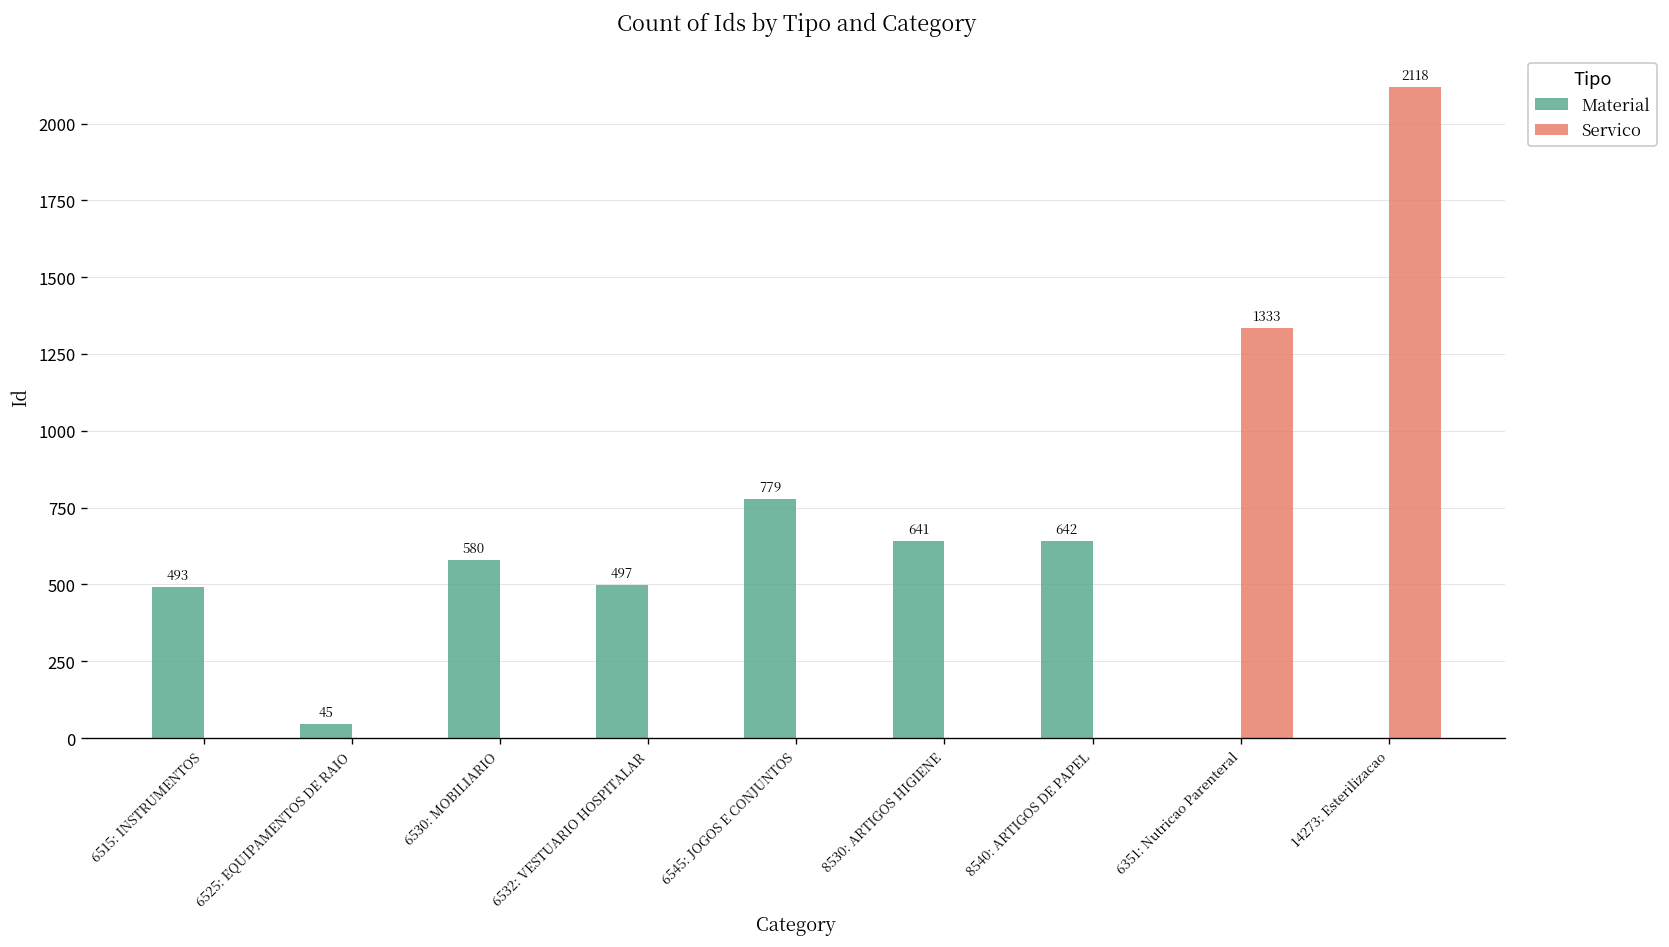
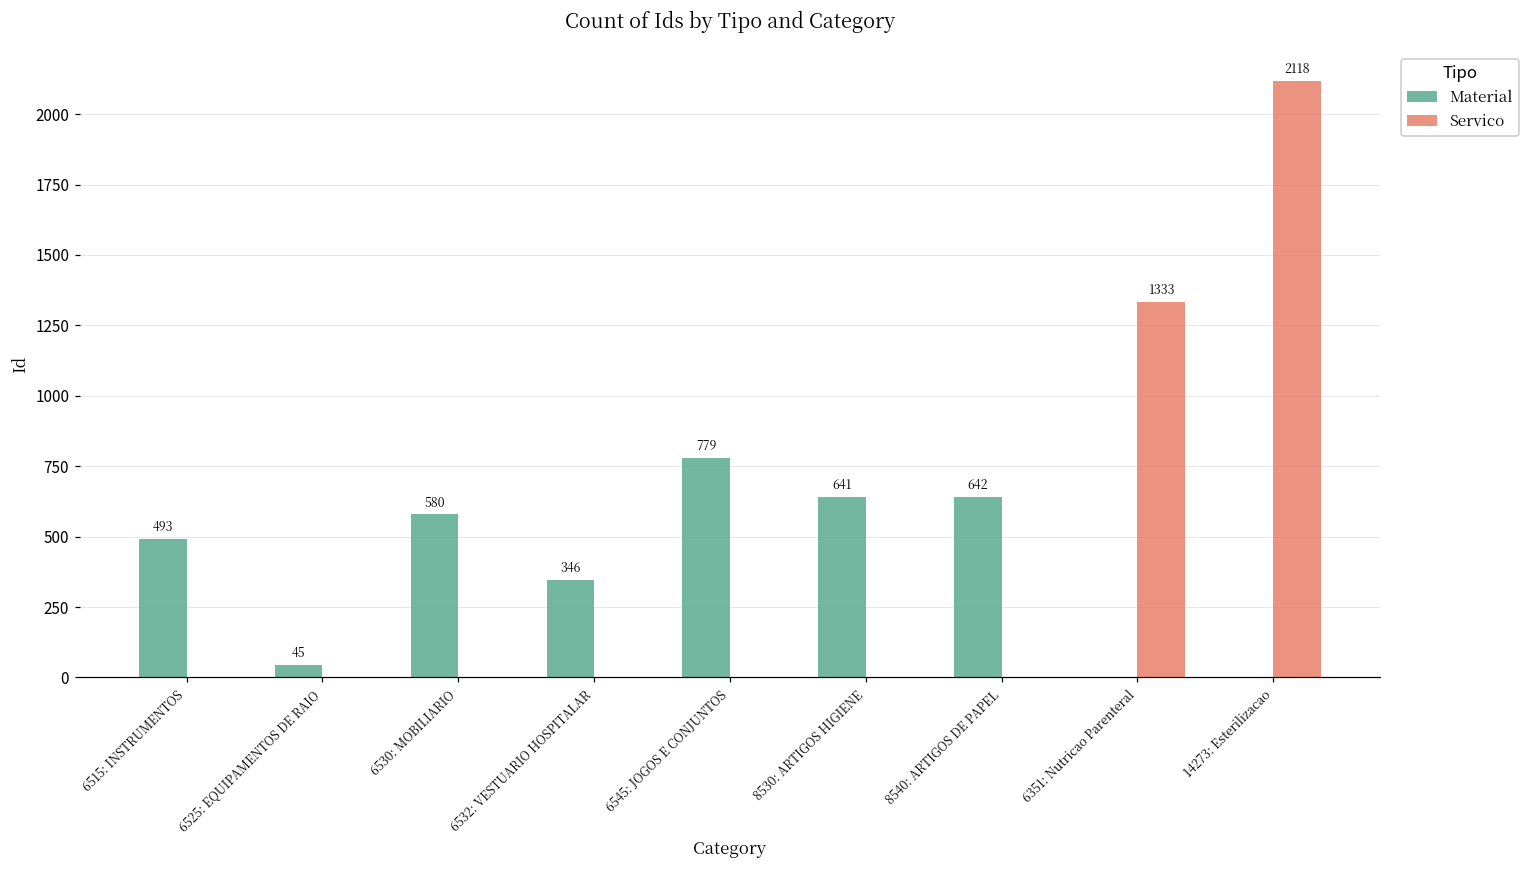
Material, 6532: VESTUARIO HOSPITALAR: 497 -> 346
